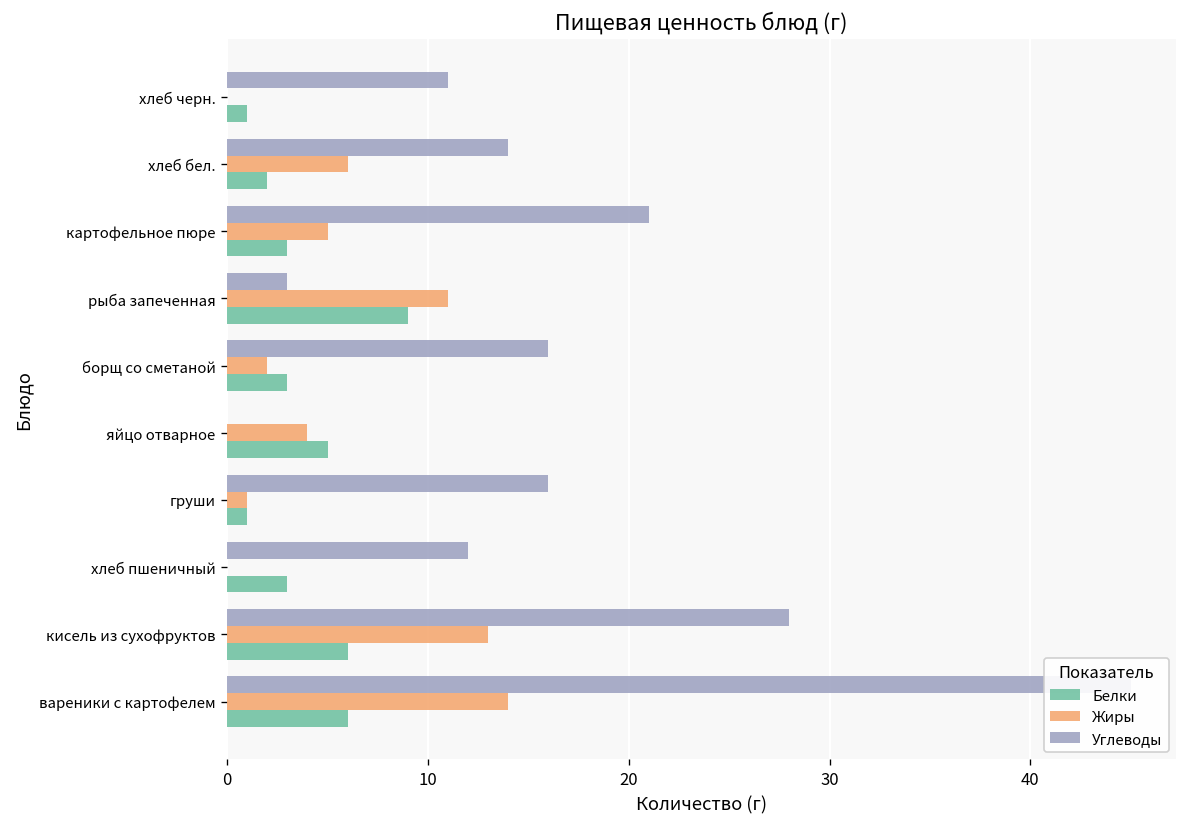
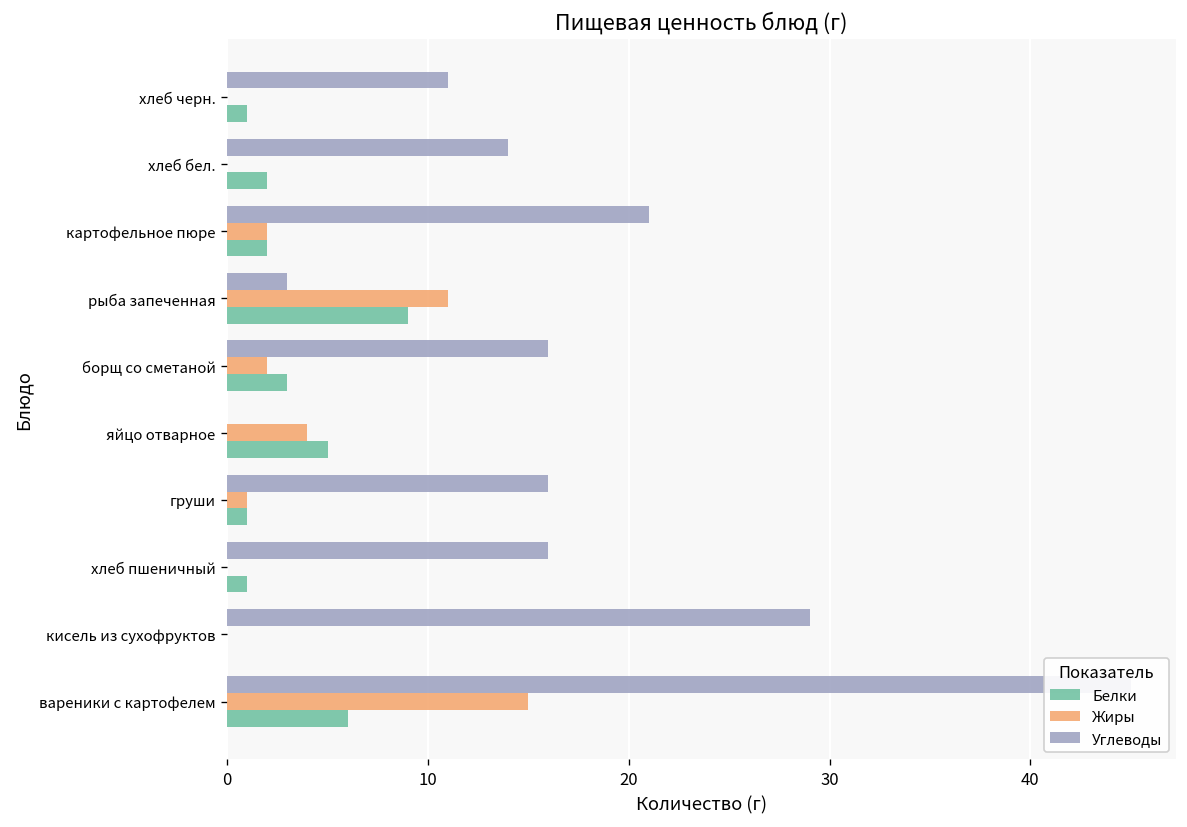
Жиры, хлеб бел.: 6 -> 0
Жиры, картофельное пюре: 5 -> 2
Белки, картофельное пюре: 3 -> 2
Углеводы, хлеб пшеничный: 12 -> 16
Белки, хлеб пшеничный: 3 -> 1
Углеводы, кисель из сухофруктов: 28 -> 29
Жиры, кисель из сухофруктов: 13 -> 0
Белки, кисель из сухофруктов: 6 -> 0
Жиры, вареники с картофелем: 14 -> 15
